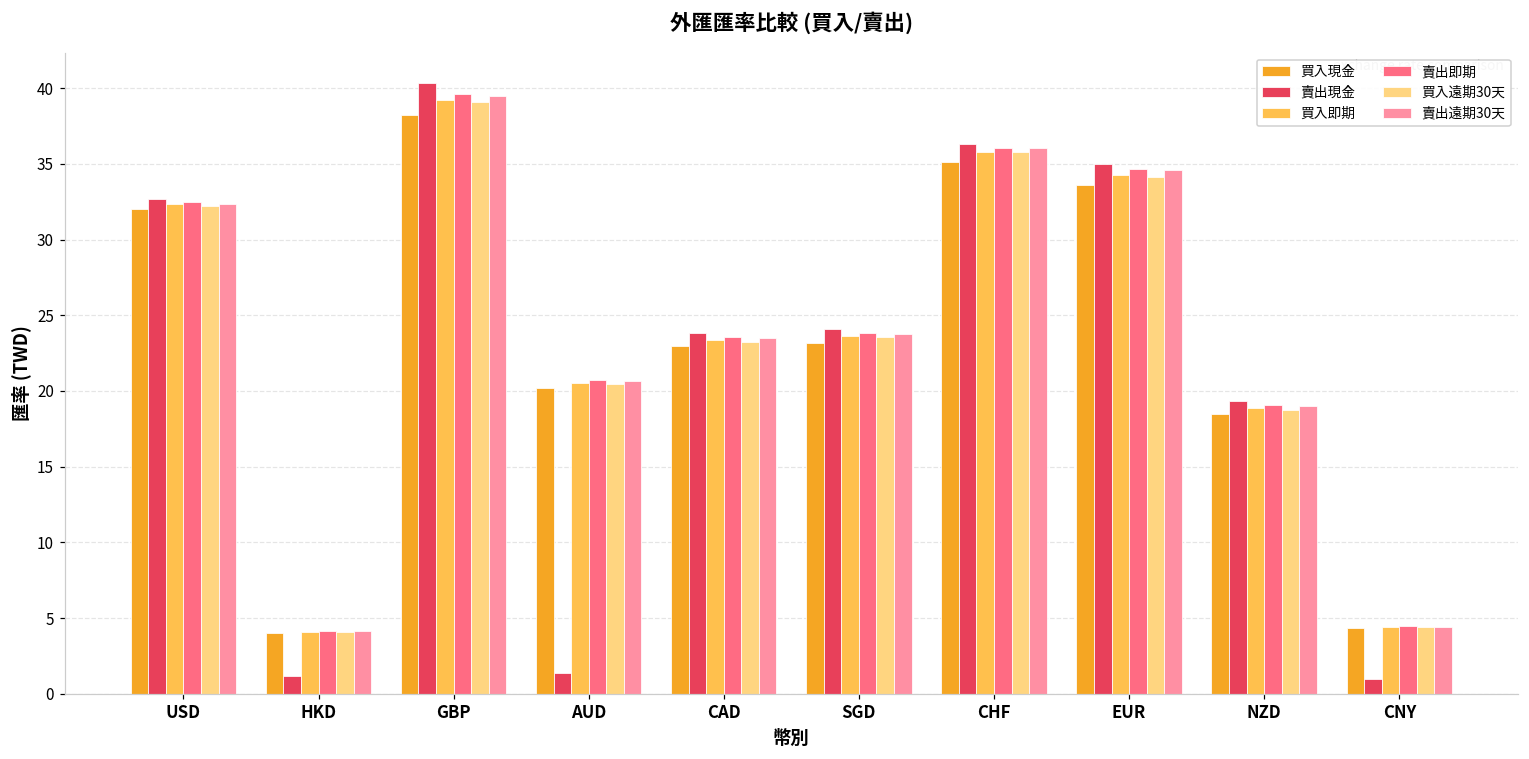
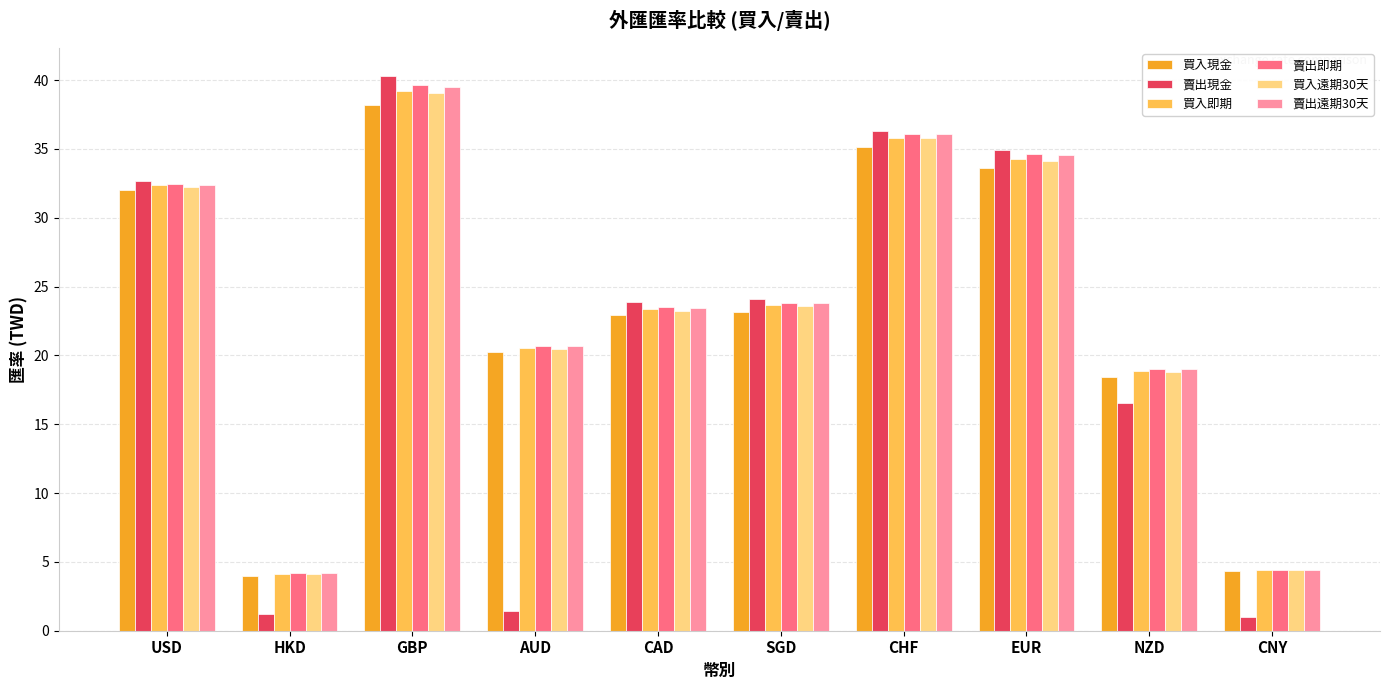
賣出現金, NZD: 19.3 -> 16.6
